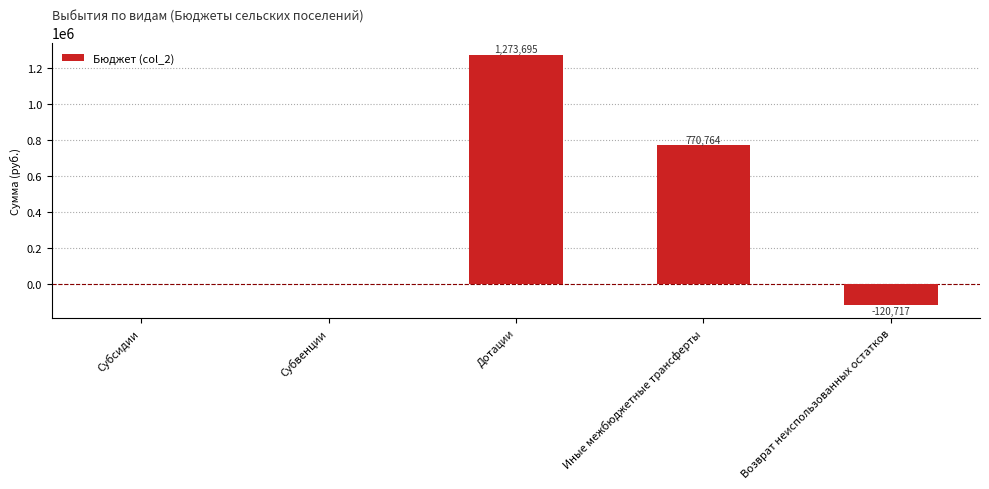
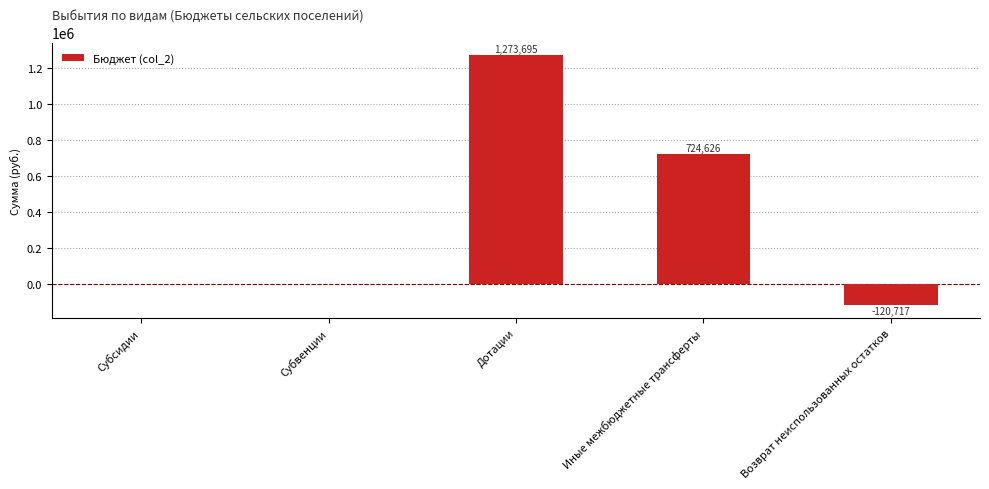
Иные межбюджетные трансферты: 770,764 -> 724,626
